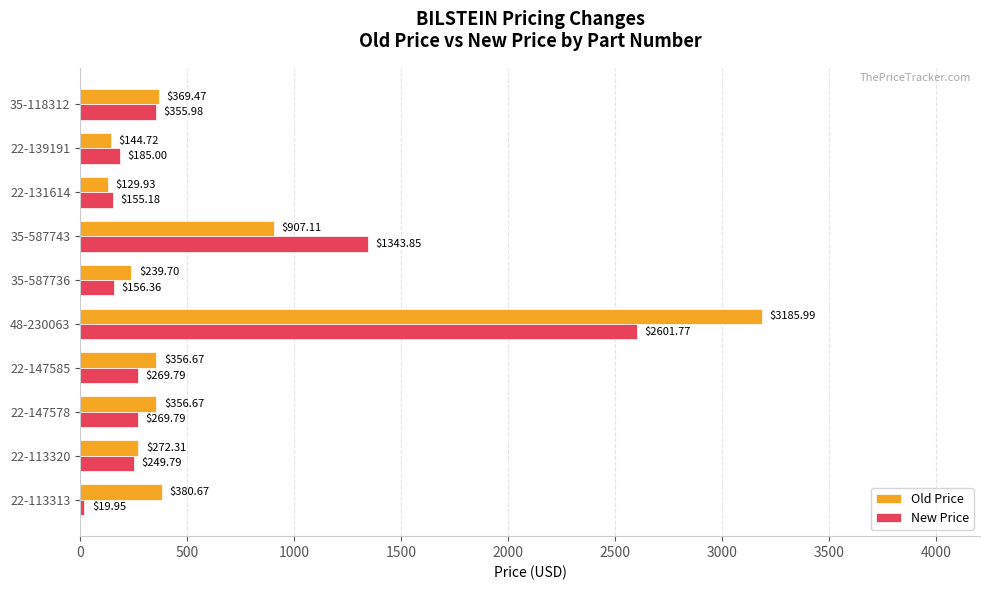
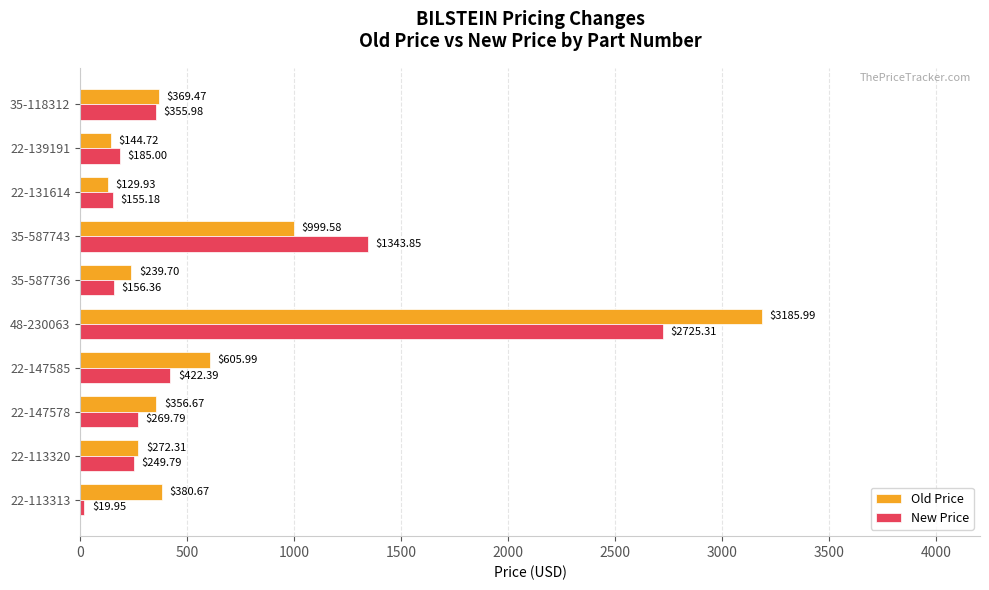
Old Price, 35-587743: $907.11 -> $999.58
New Price, 48-230063: $2601.77 -> $2725.31
Old Price, 22-147585: $356.67 -> $605.99
New Price, 22-147585: $269.79 -> $422.39
